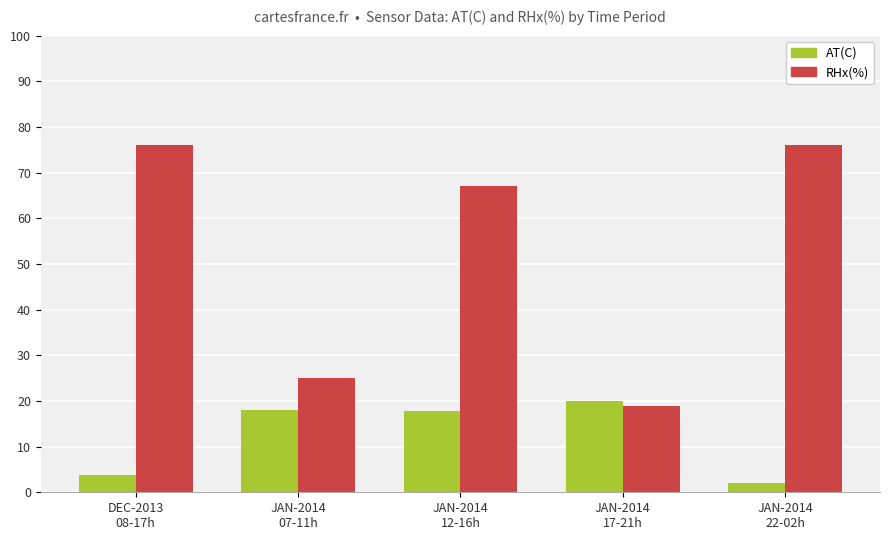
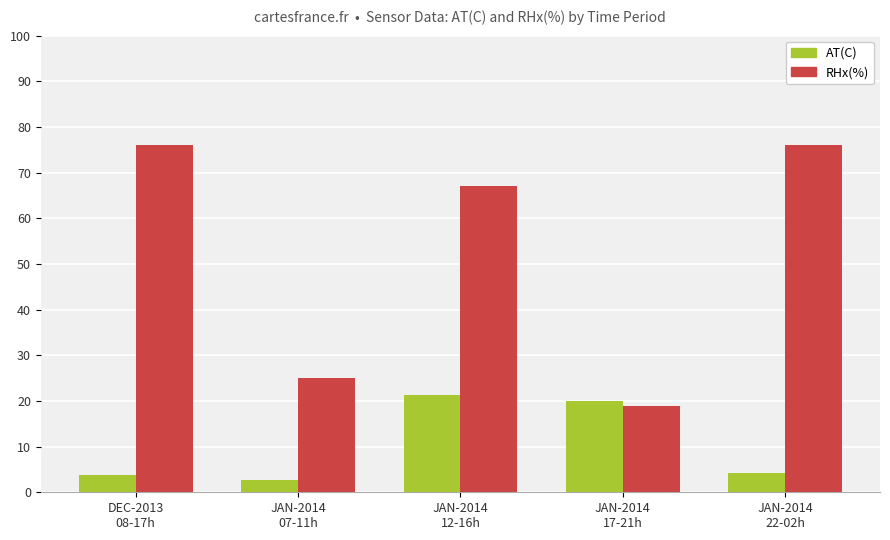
AT(C), JAN-2014 07-11h: 18 -> 3
AT(C), JAN-2014 12-16h: 18 -> 21
AT(C), JAN-2014 22-02h: 2 -> 4
